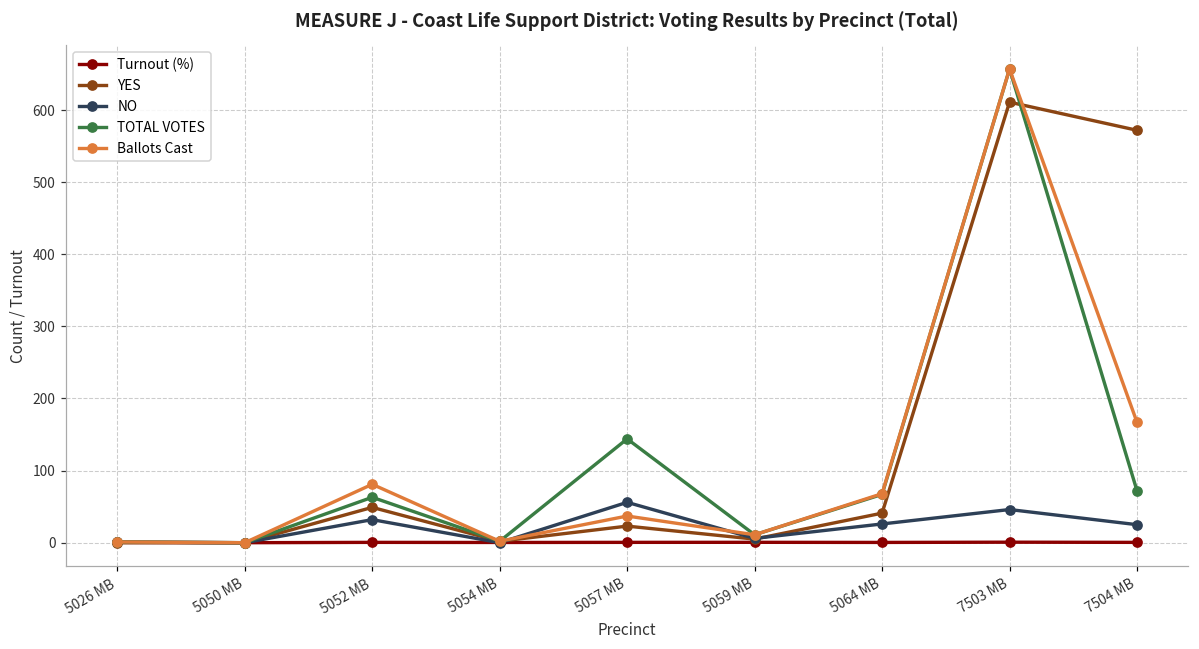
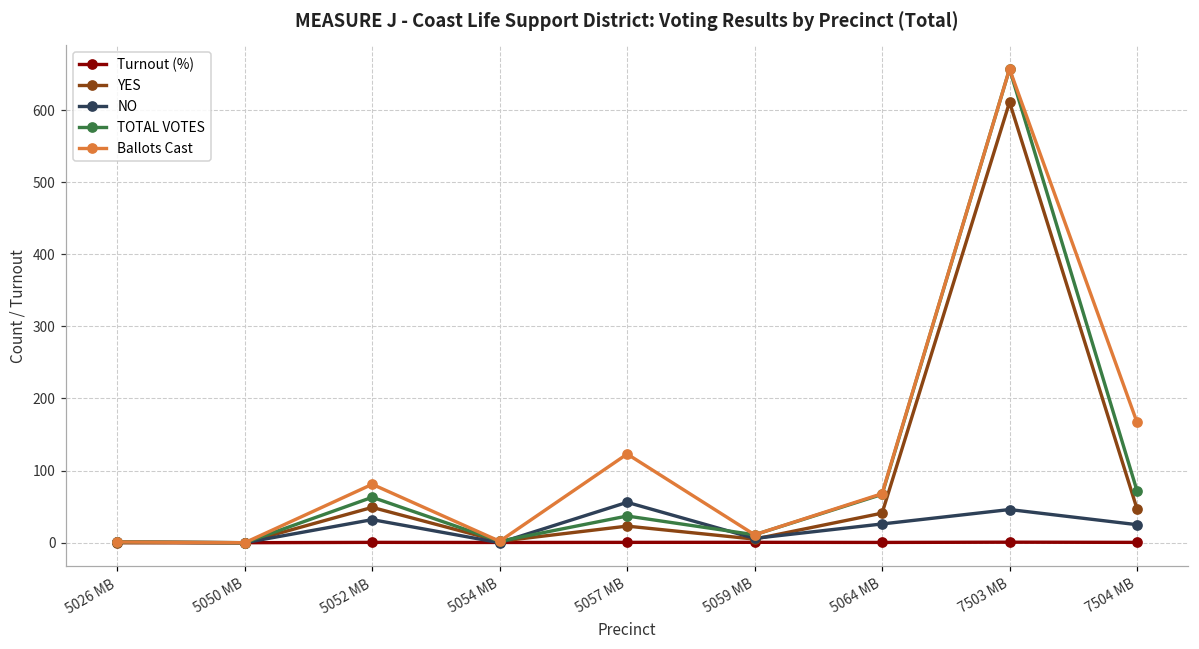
TOTAL VOTES, 5057 MB: 140 -> 40
Ballots Cast, 5057 MB: 40 -> 120
YES, 7504 MB: 570 -> 50
